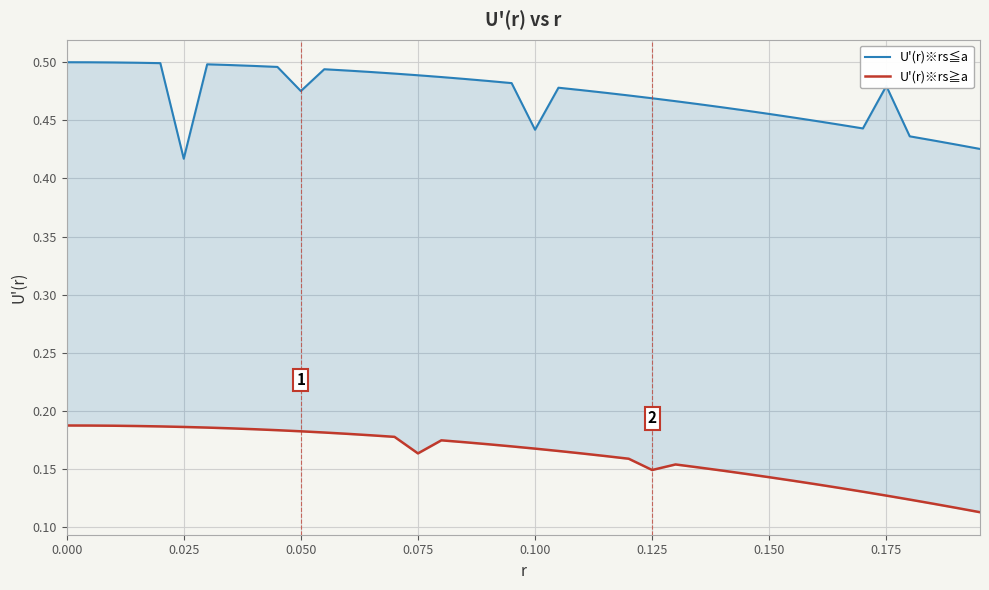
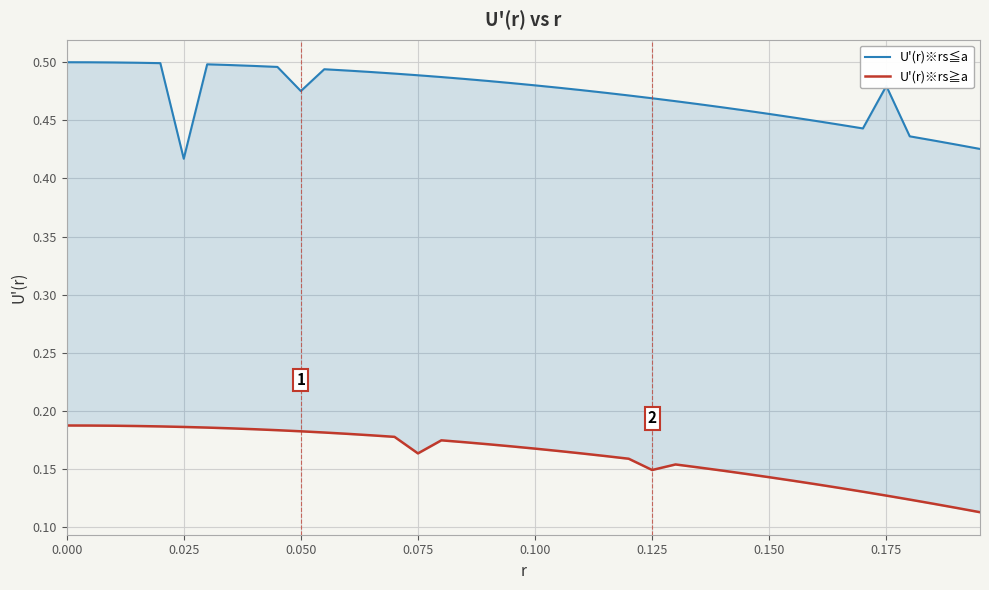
U'(r)※rs≦a, 0.100: 0.442 -> 0.480
